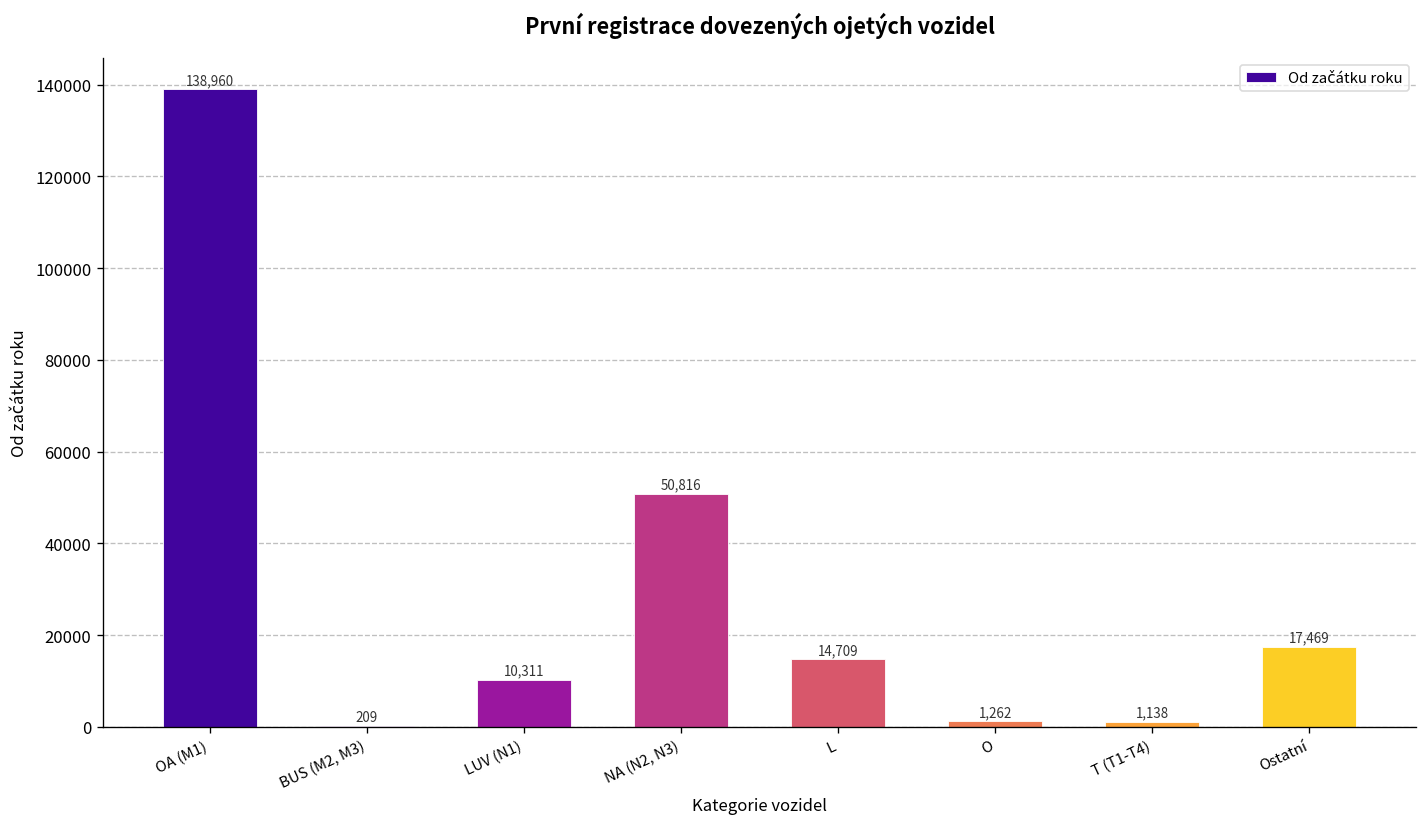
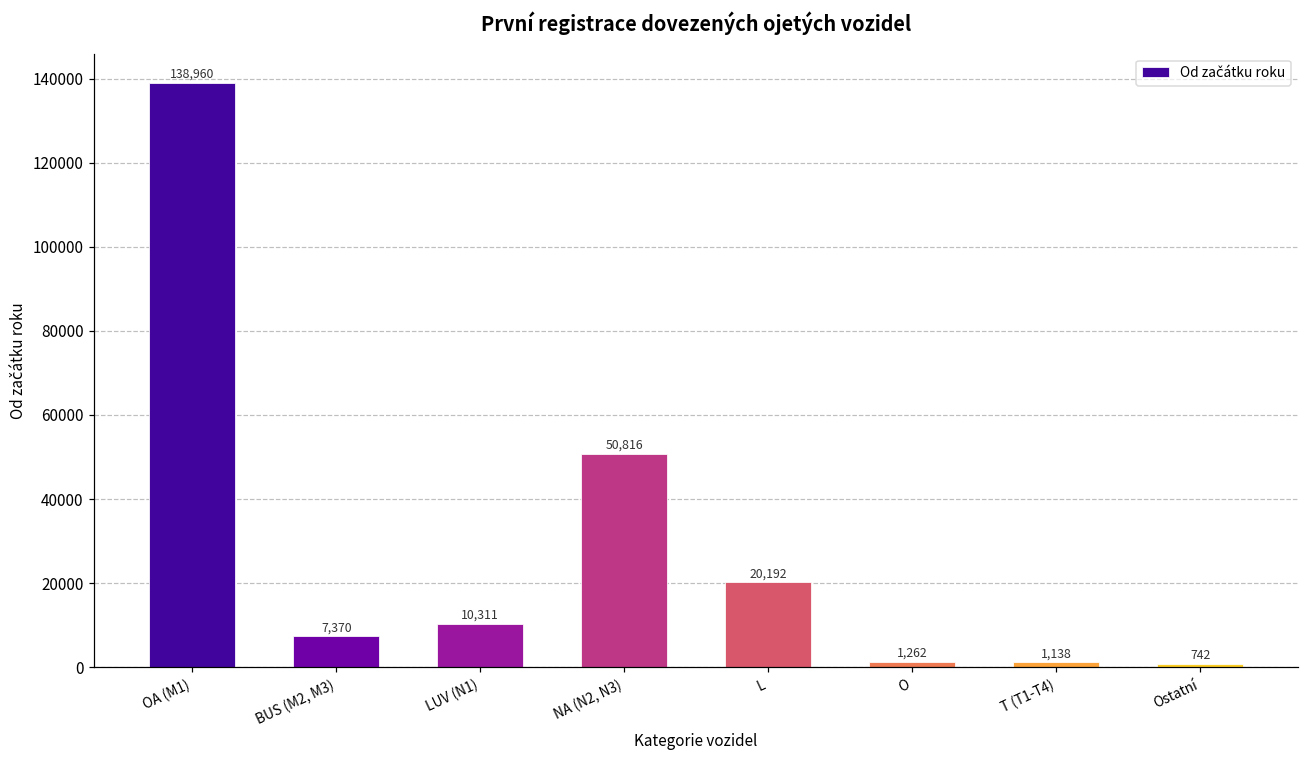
BUS (M2, M3): 209 -> 7,370
L: 14,709 -> 20,192
Ostatní: 17,469 -> 742
